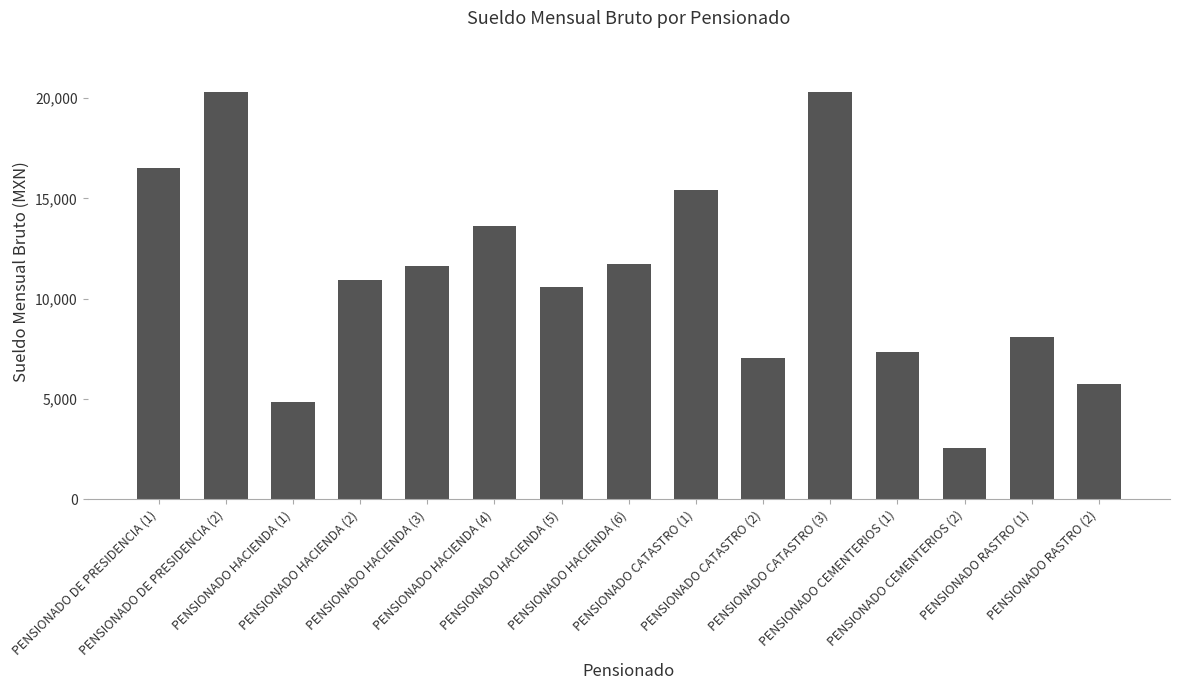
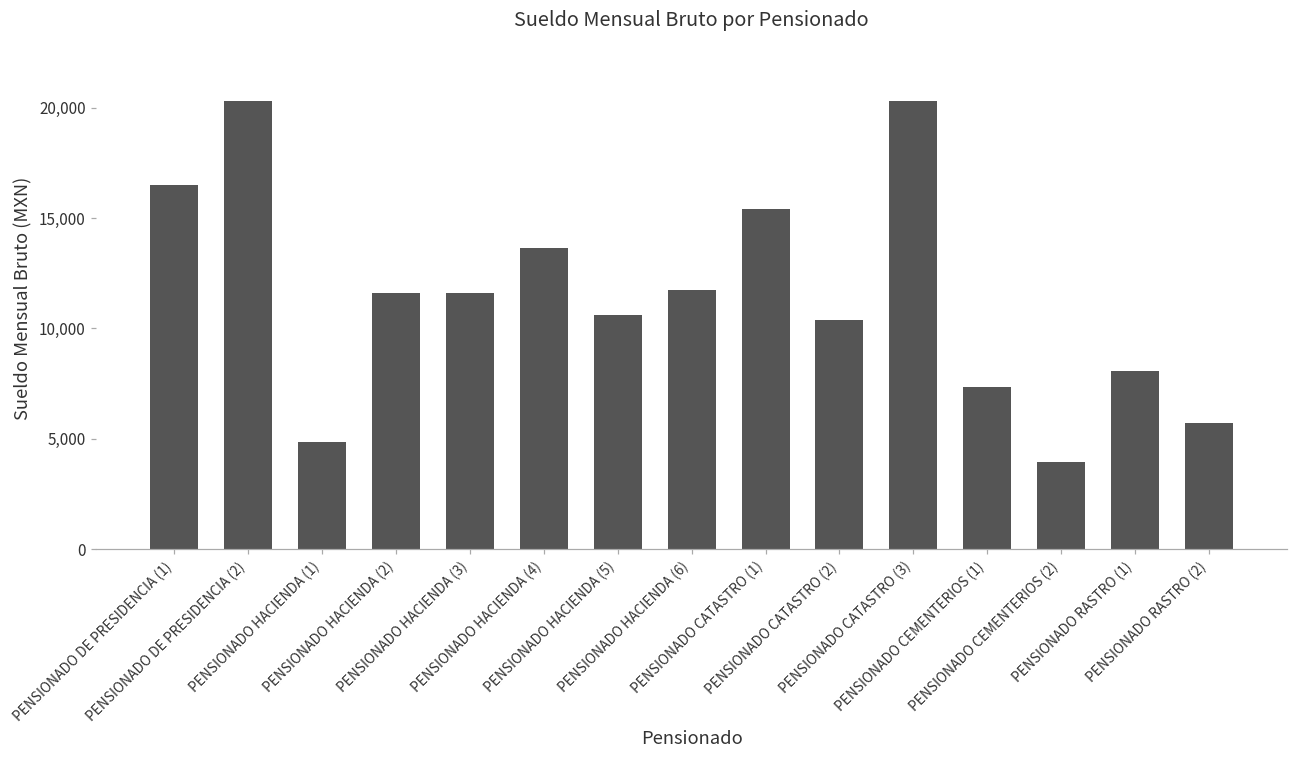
PENSIONADO HACIENDA (2): 10,900 -> 11,600
PENSIONADO CATASTRO (2): 7,000 -> 10,400
PENSIONADO CEMENTERIOS (2): 2,500 -> 3,900
